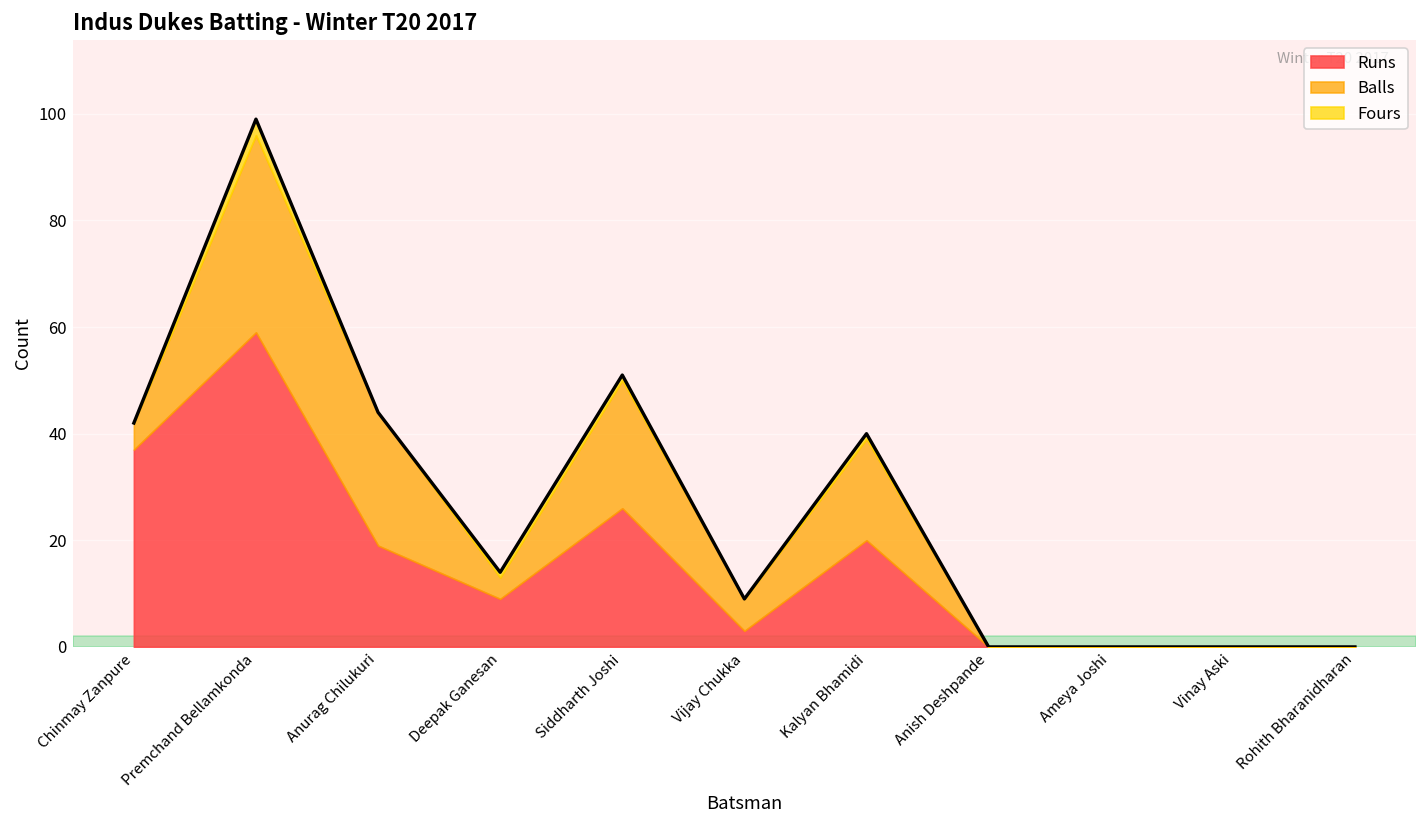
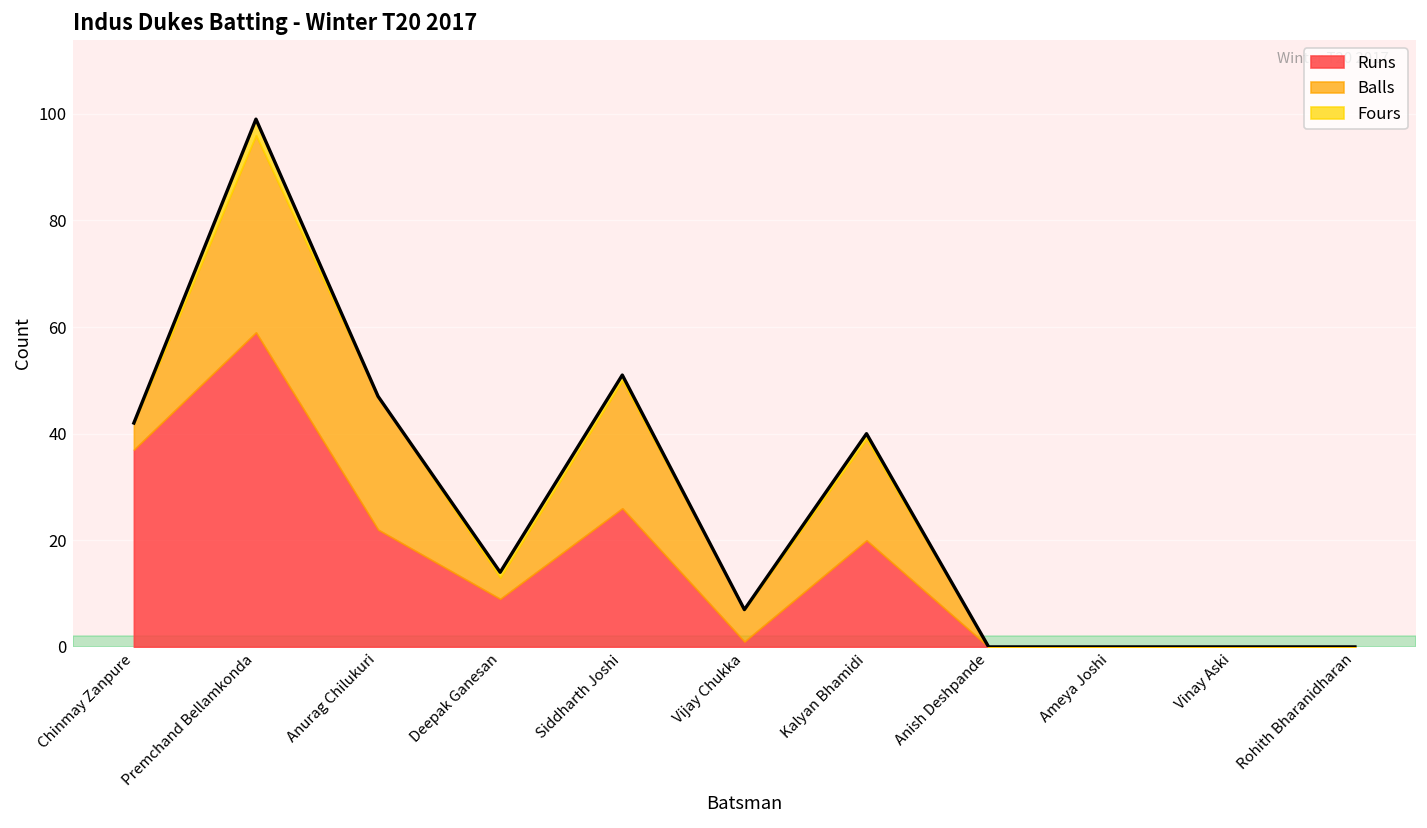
Runs, Anurag Chilukuri: 19 -> 22
Runs, Vijay Chukka: 3 -> 1
